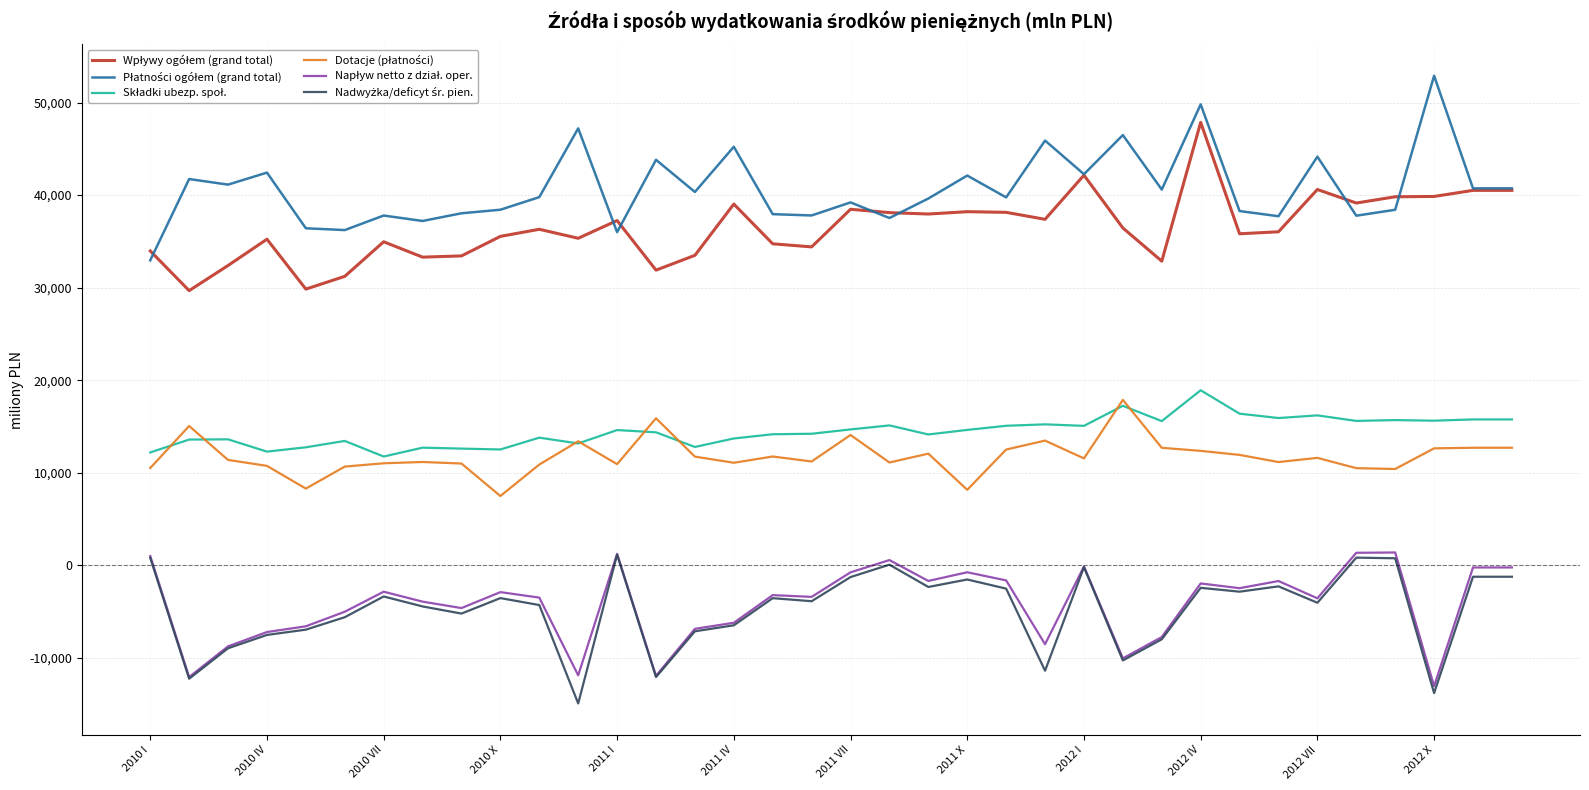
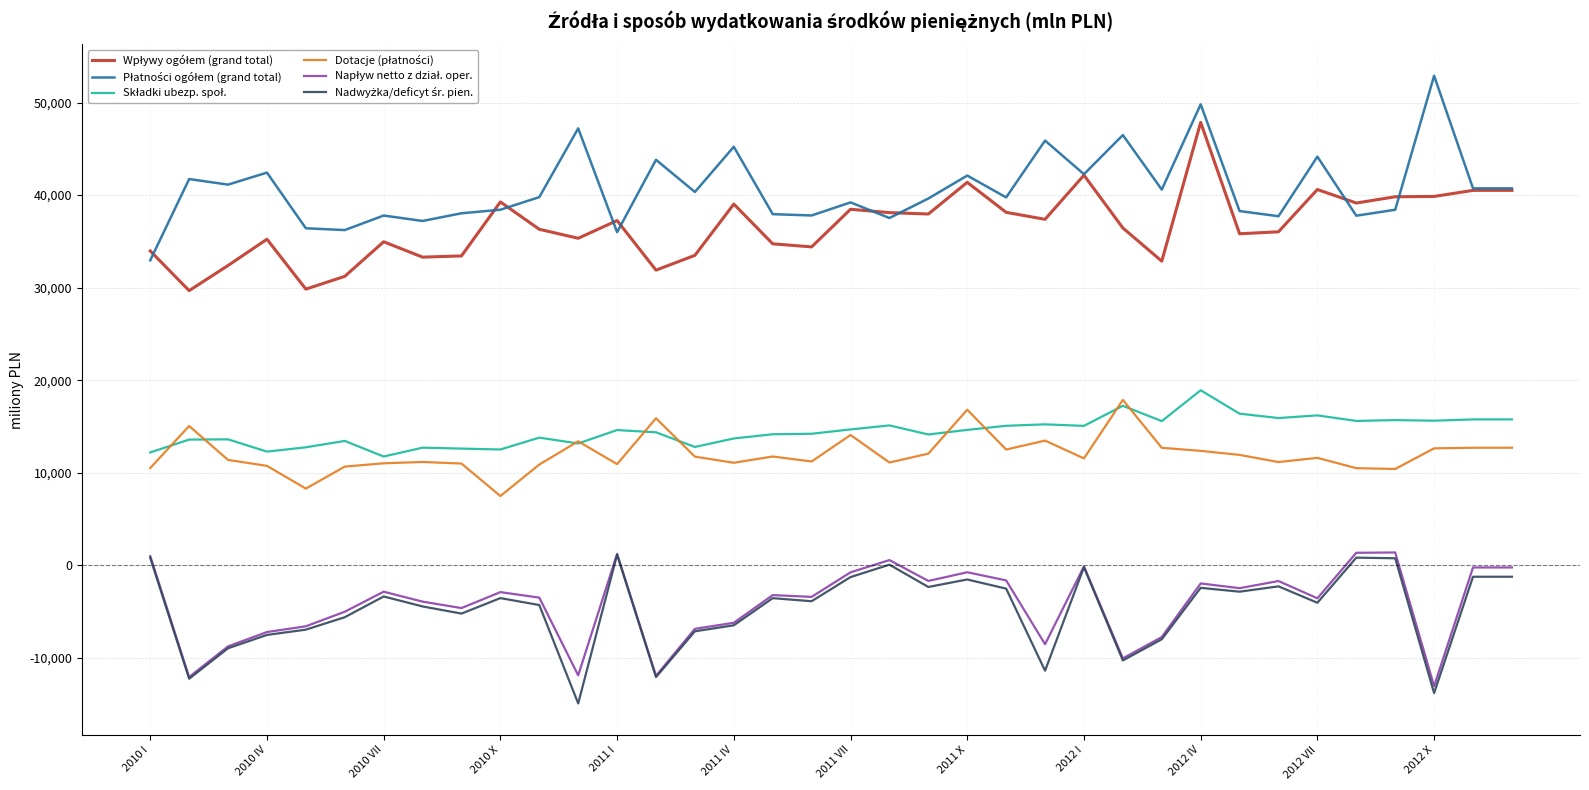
Wpływy ogółem (grand total), 2010 X: 36,000 -> 39,000
Wpływy ogółem (grand total), 2011 X: 38,000 -> 41,000
Dotacje (płatności), 2011 X: 8,000 -> 17,000
